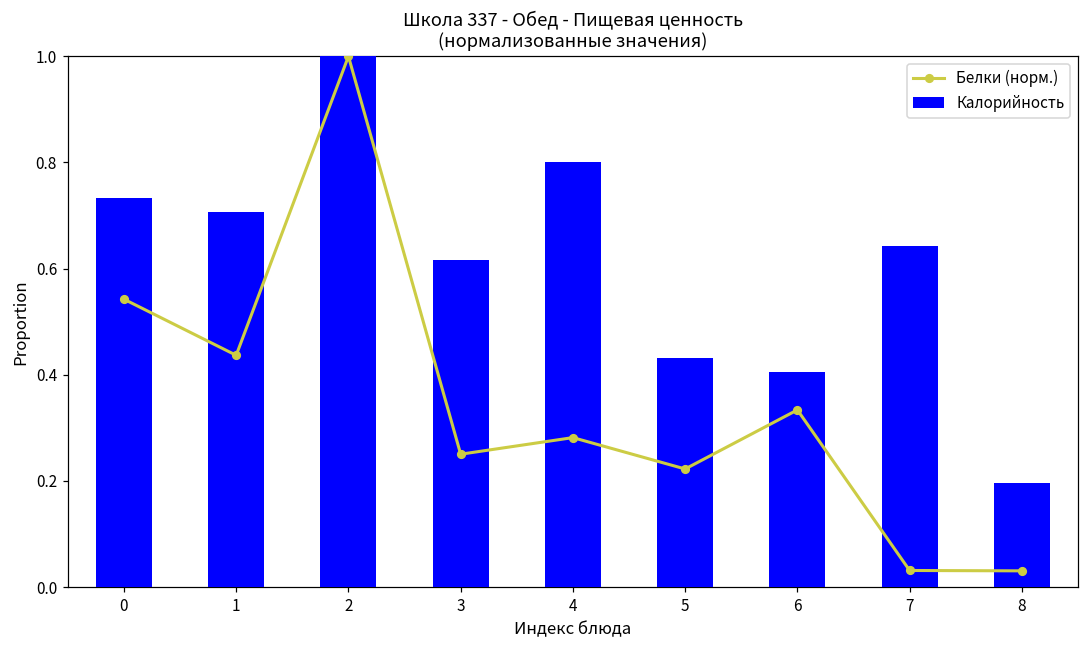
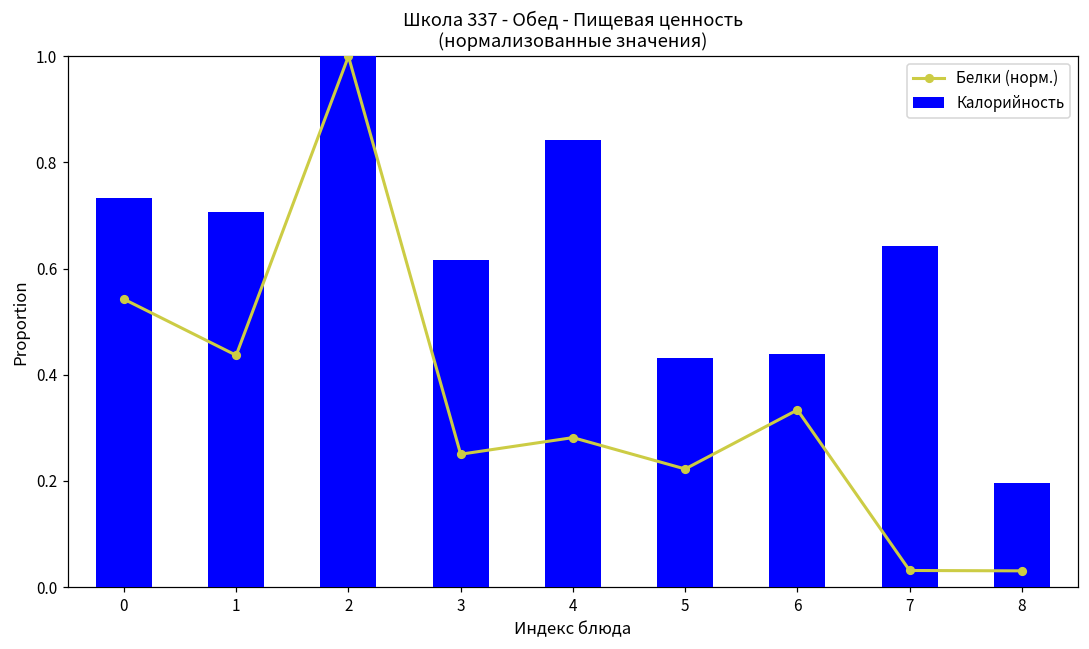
Калорийность, 4: 0.80 -> 0.84
Калорийность, 6: 0.41 -> 0.44
